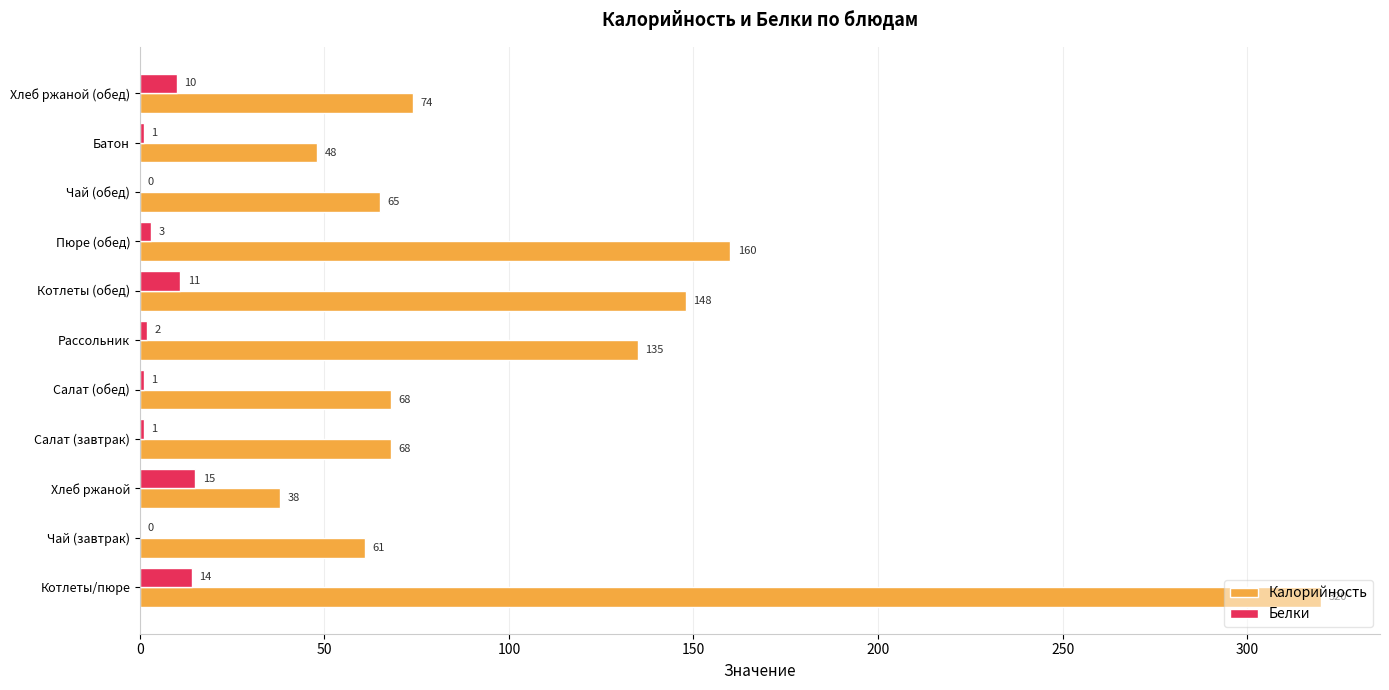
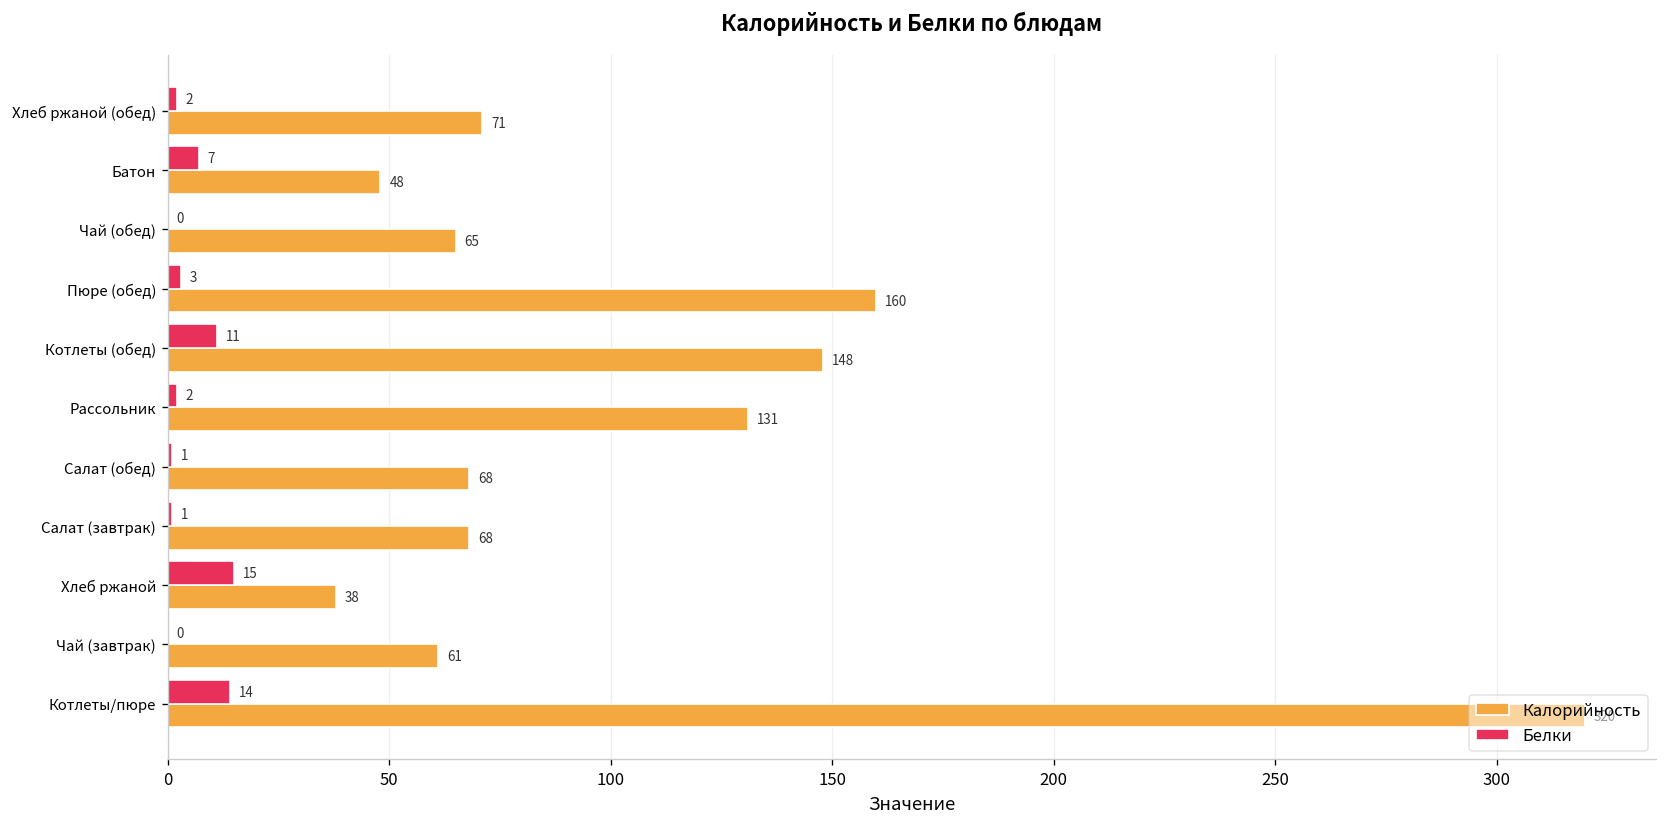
Белки, Хлеб ржаной (обед): 10 -> 2
Калорийность, Хлеб ржаной (обед): 74 -> 71
Белки, Батон: 1 -> 7
Калорийность, Рассольник: 135 -> 131
